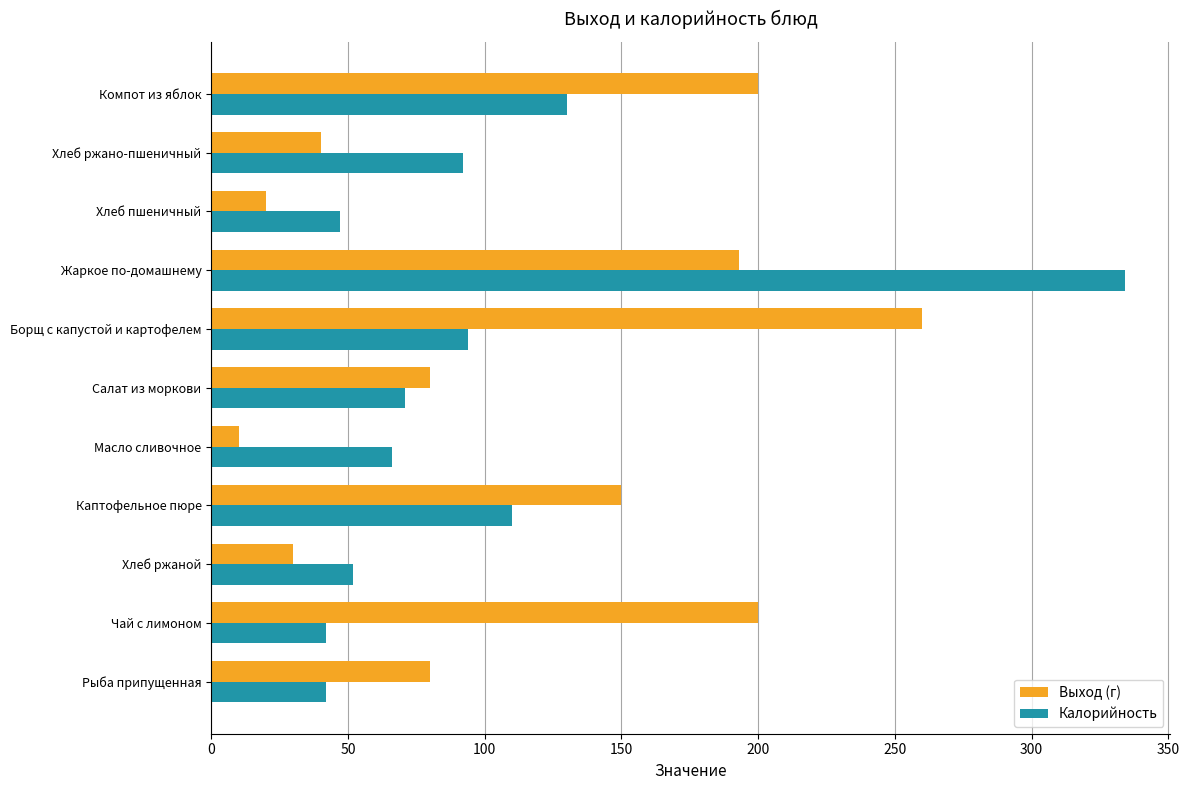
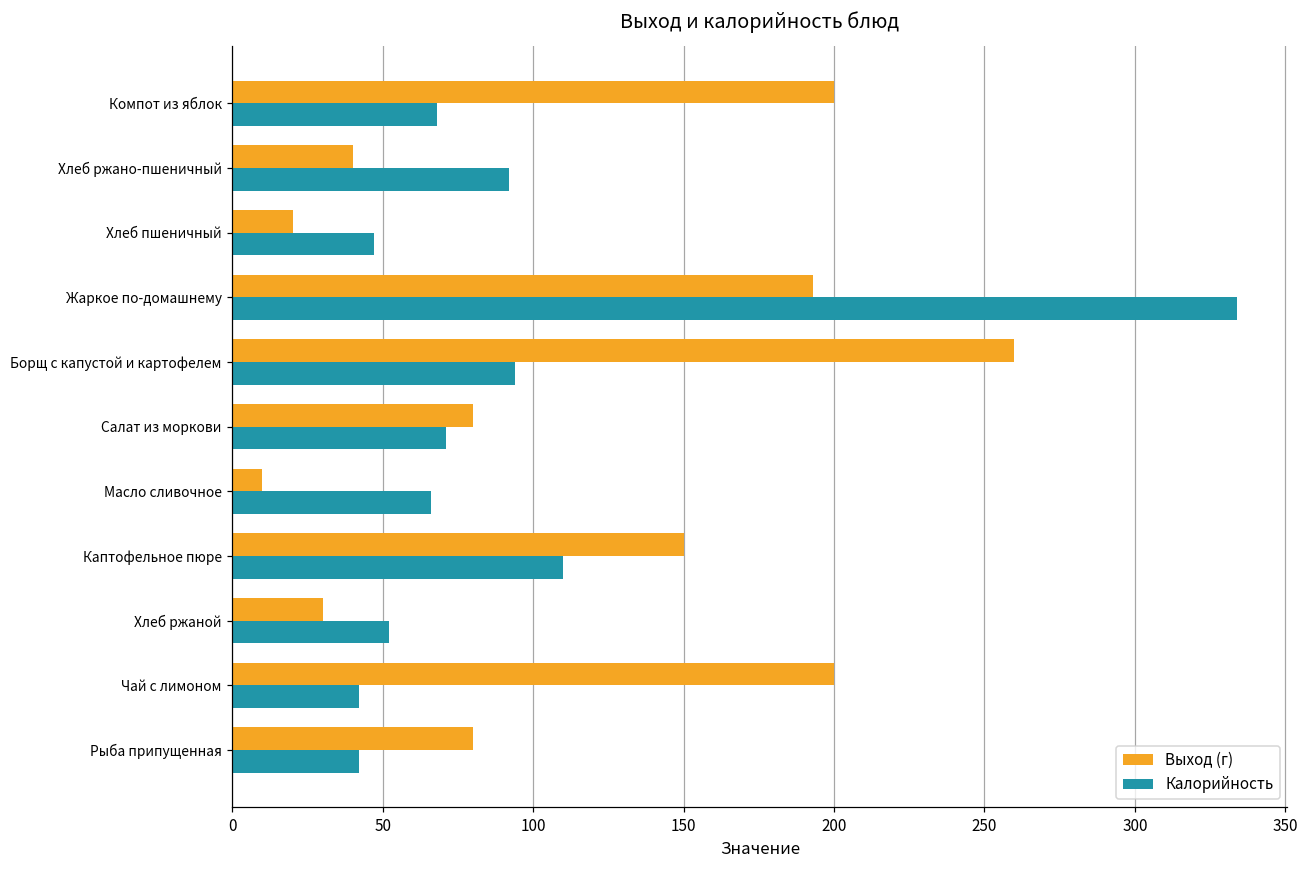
Калорийность, Компот из яблок: 130 -> 68
